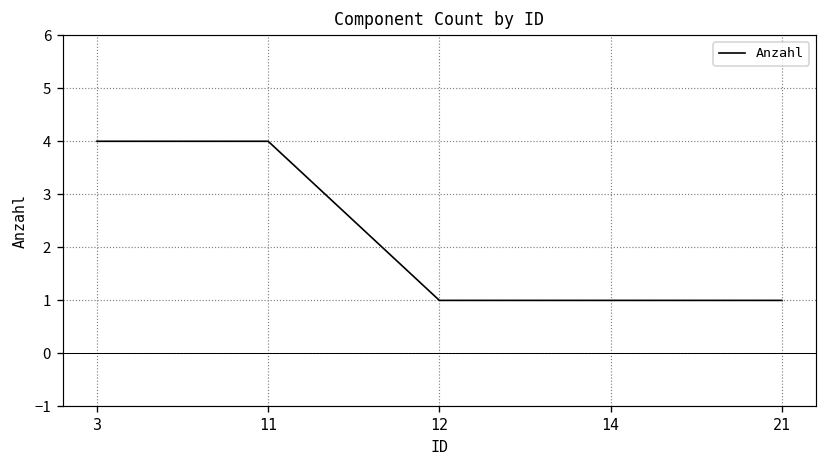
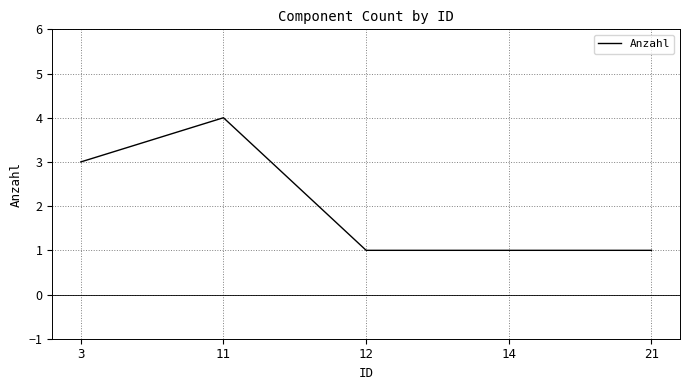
3: 4 -> 3
